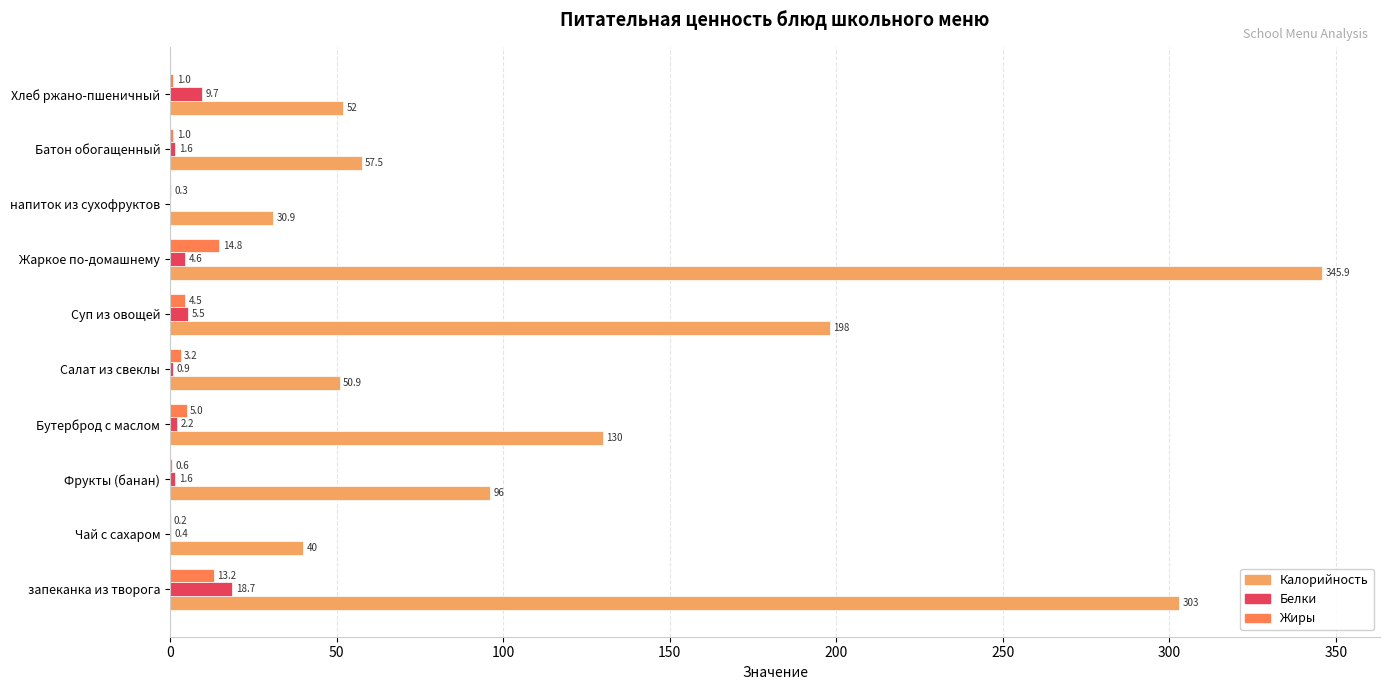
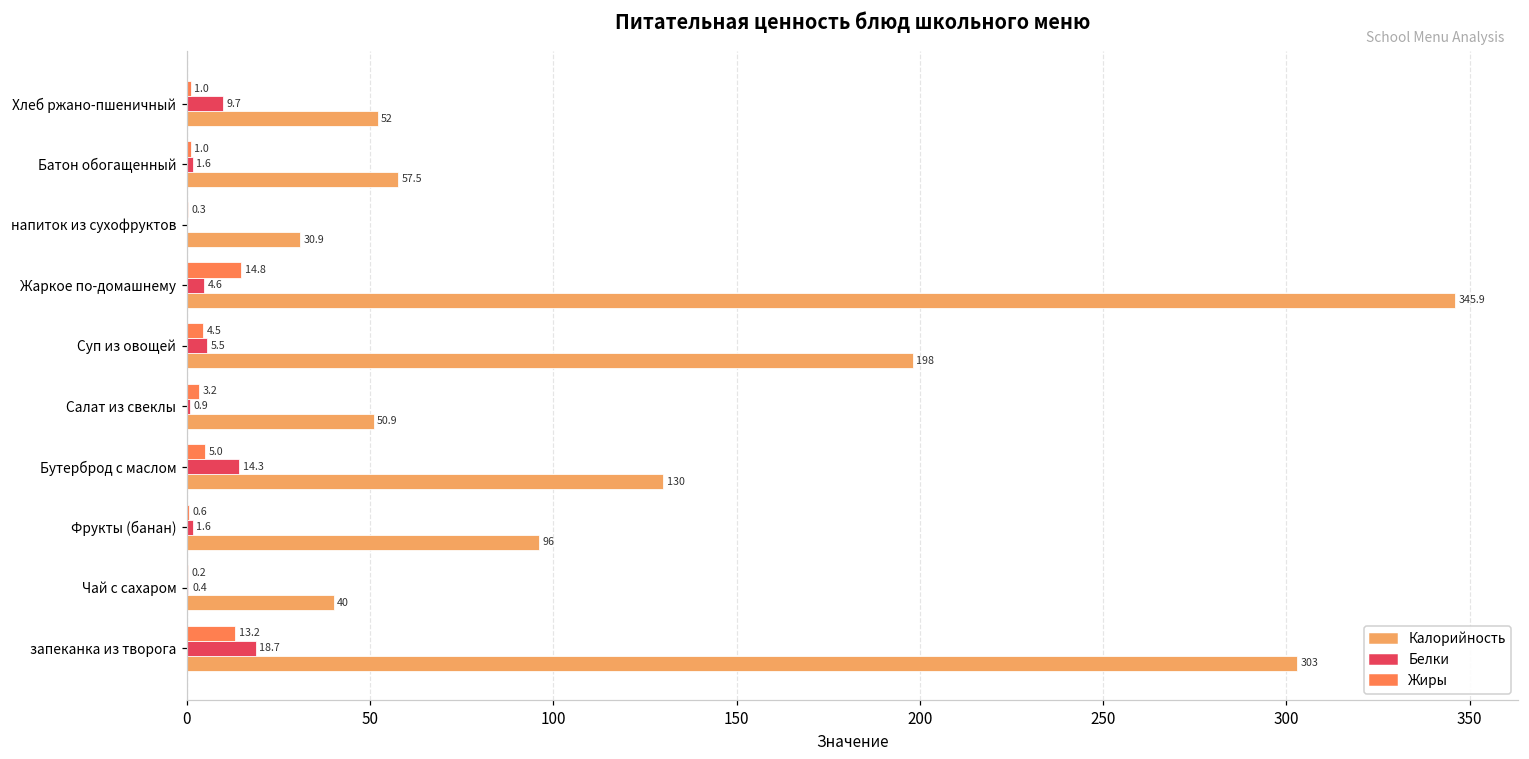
Белки, Бутерброд с маслом: 2.2 -> 14.3
